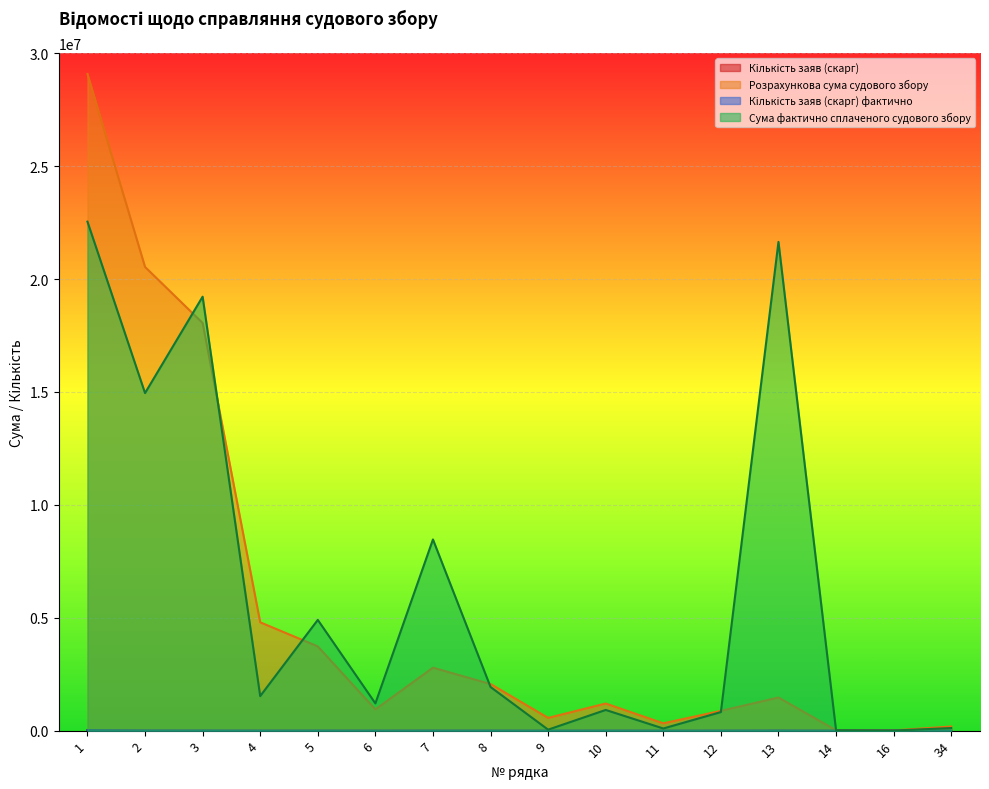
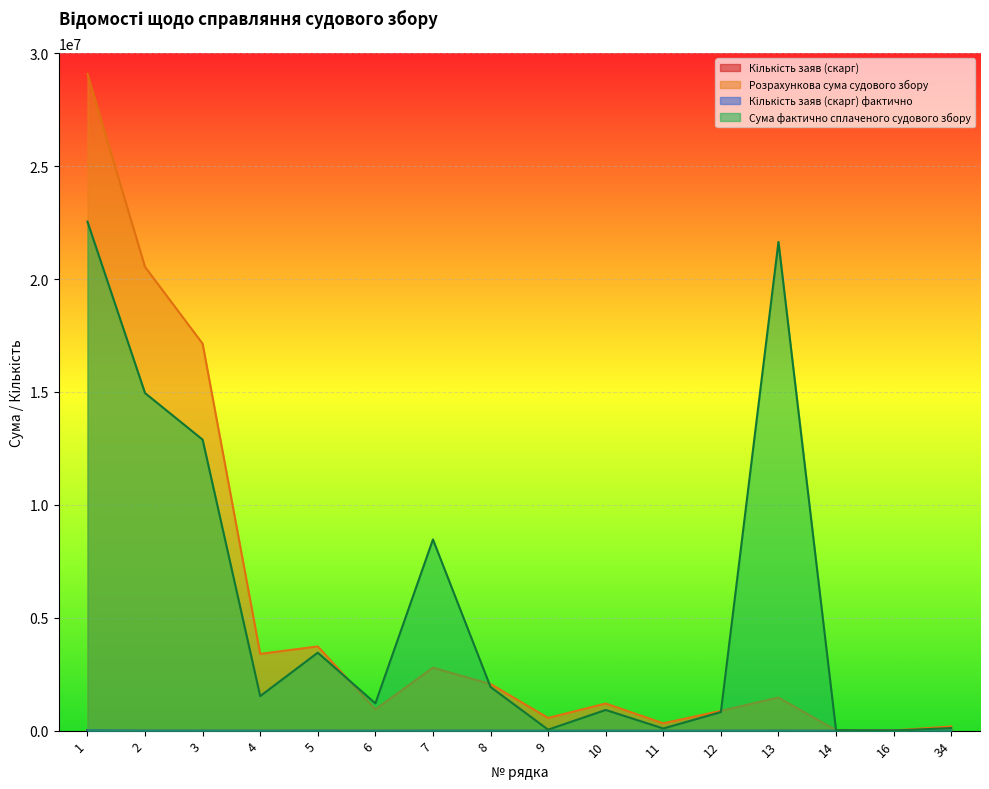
Розрахункова сума судового збору, 3: 18100000 -> 17100000
Сума фактично сплаченого судового збору, 3: 19200000 -> 12900000
Розрахункова сума судового збору, 4: 4800000 -> 3400000
Сума фактично сплаченого судового збору, 5: 4900000 -> 3500000
